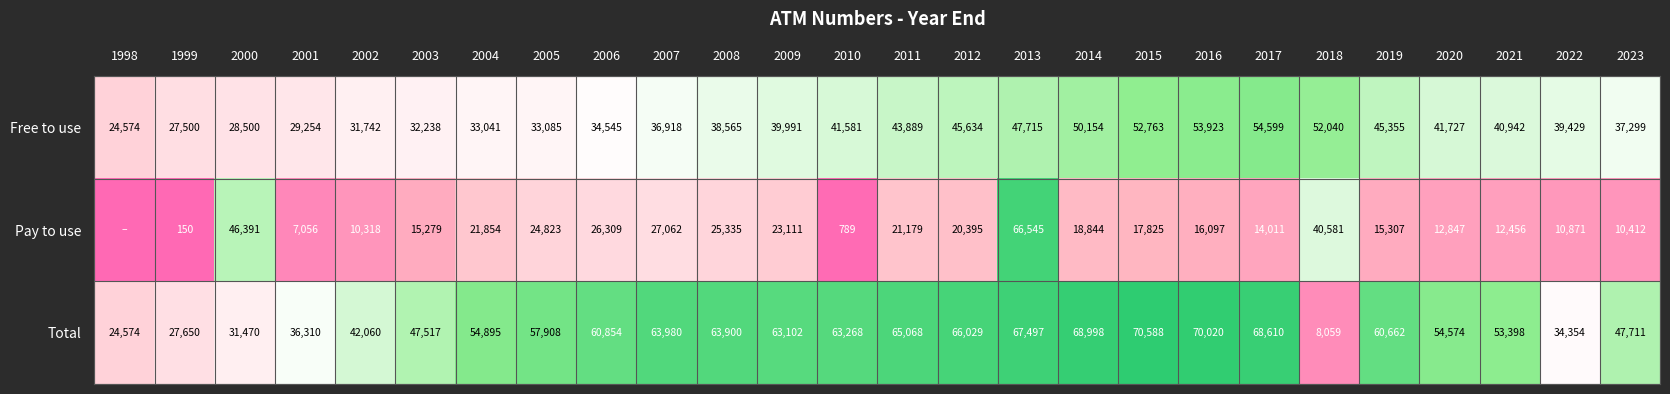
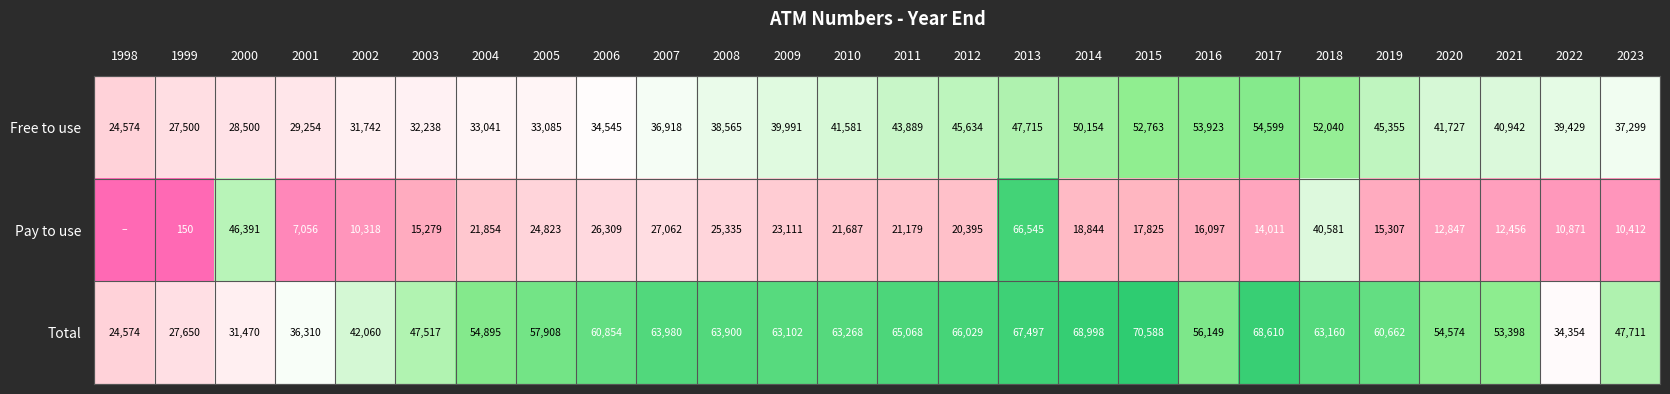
Pay to use, 2010: 789 -> 21,687
Total, 2016: 70,020 -> 56,149
Total, 2018: 8,059 -> 63,160
